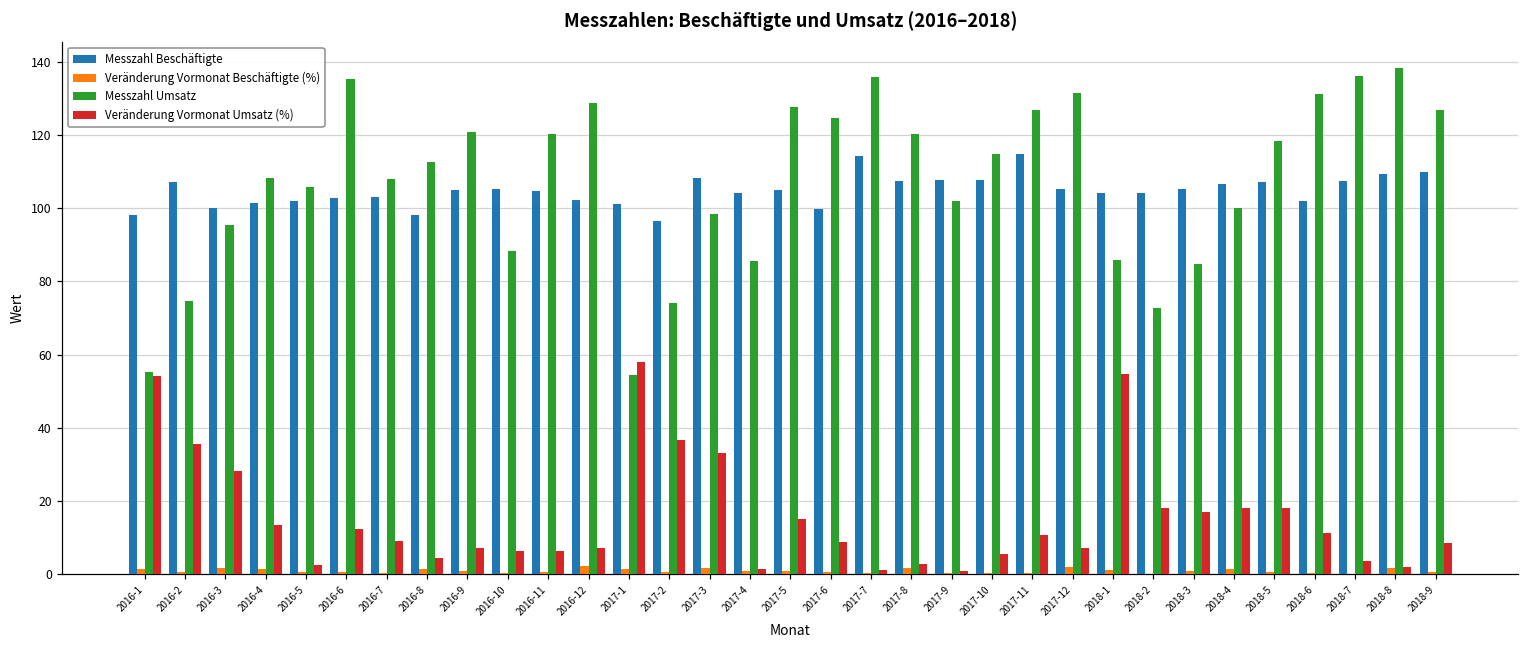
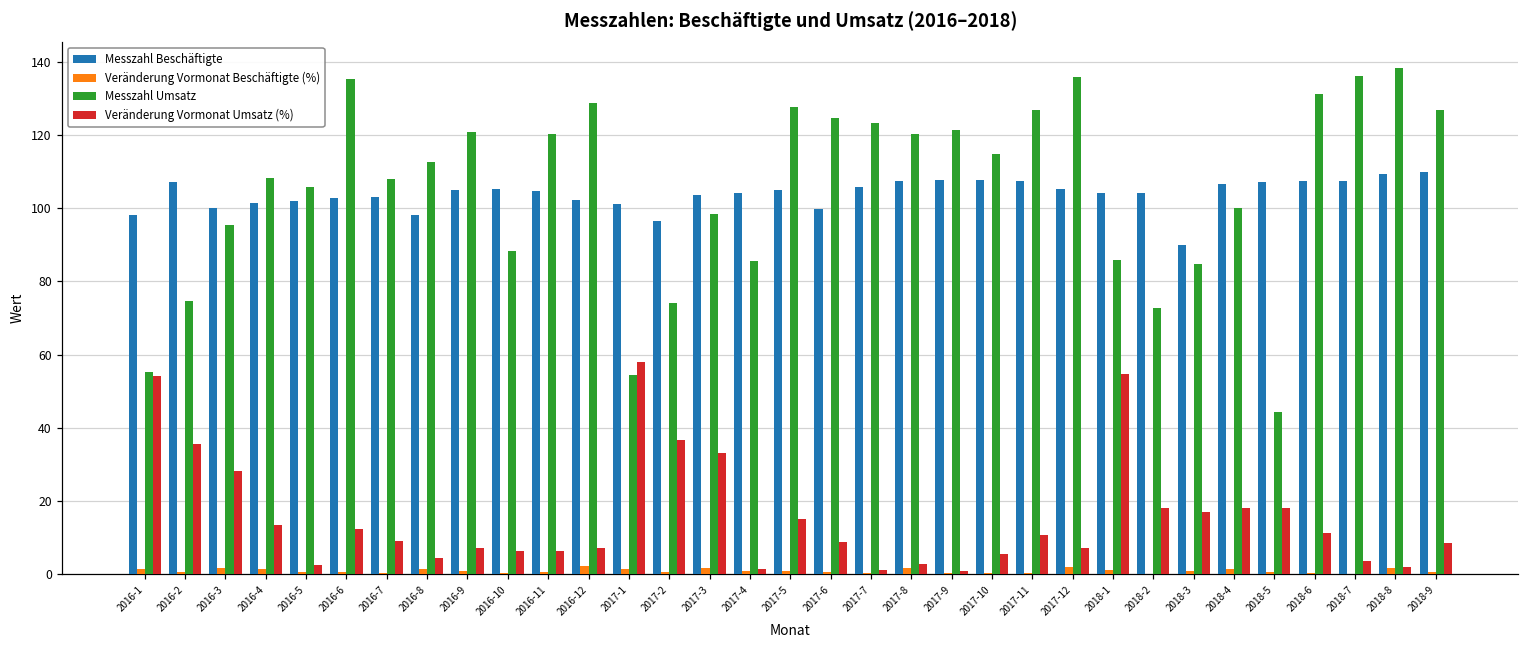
Messzahl Beschäftigte, 2017-3: 108 -> 104
Messzahl Beschäftigte, 2017-7: 114 -> 106
Messzahl Umsatz, 2017-7: 136 -> 123
Messzahl Umsatz, 2017-9: 102 -> 121
Messzahl Beschäftigte, 2017-11: 115 -> 108
Messzahl Umsatz, 2017-12: 132 -> 136
Messzahl Beschäftigte, 2018-3: 105 -> 90
Messzahl Umsatz, 2018-5: 118 -> 44
Messzahl Beschäftigte, 2018-6: 102 -> 108
